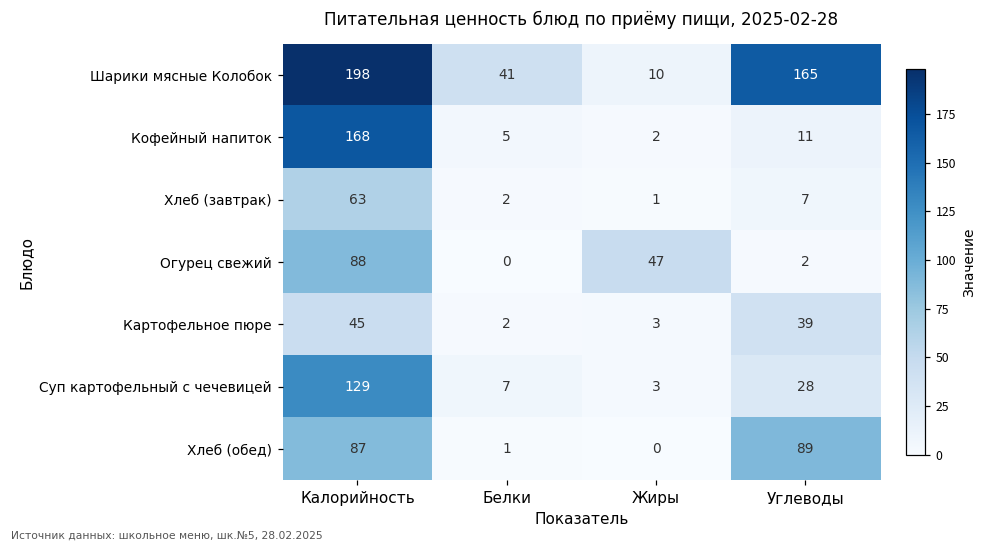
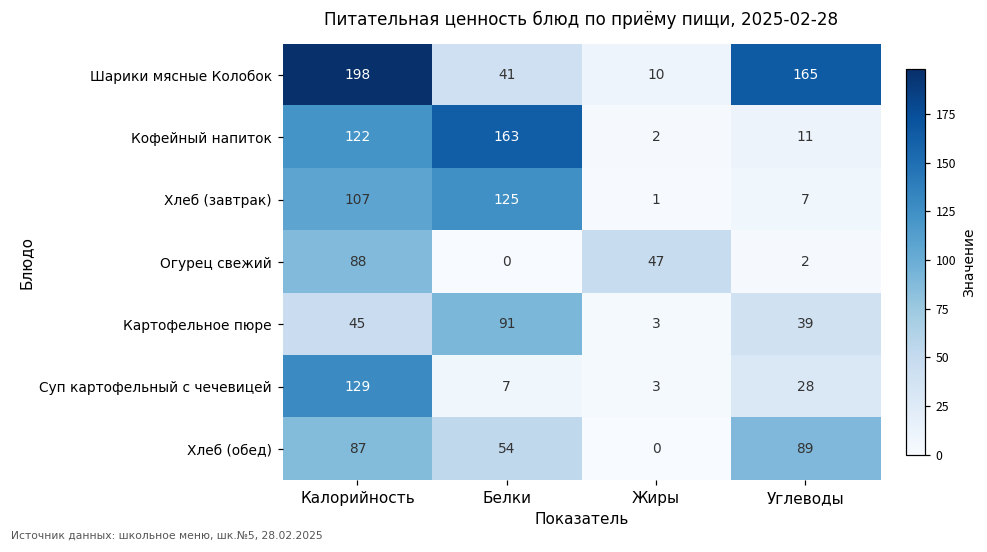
Кофейный напиток, Калорийность: 168 -> 122
Кофейный напиток, Белки: 5 -> 163
Хлеб (завтрак), Калорийность: 63 -> 107
Хлеб (завтрак), Белки: 2 -> 125
Картофельное пюре, Белки: 2 -> 91
Хлеб (обед), Белки: 1 -> 54
